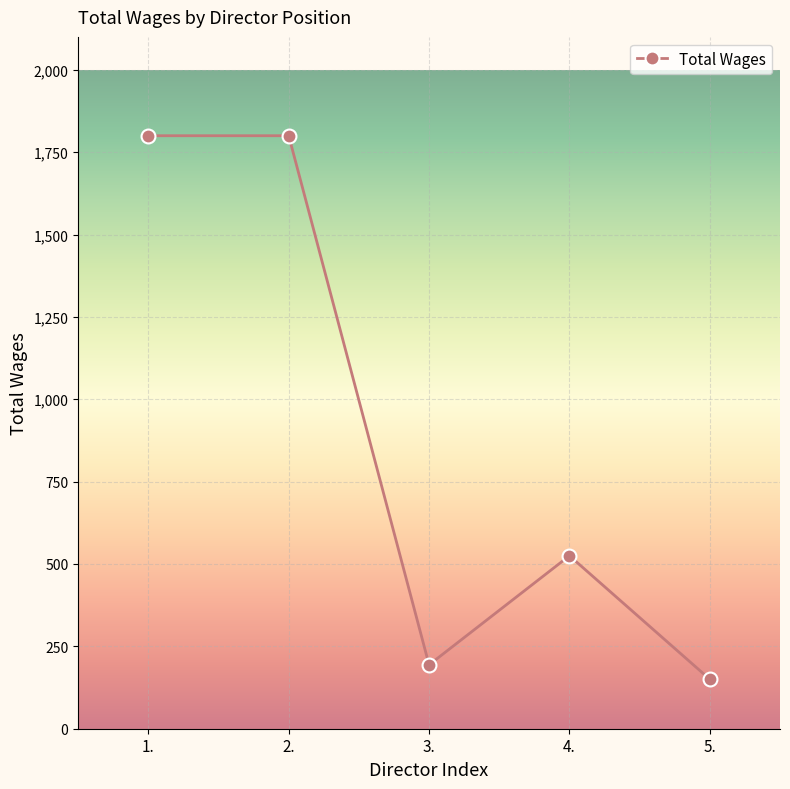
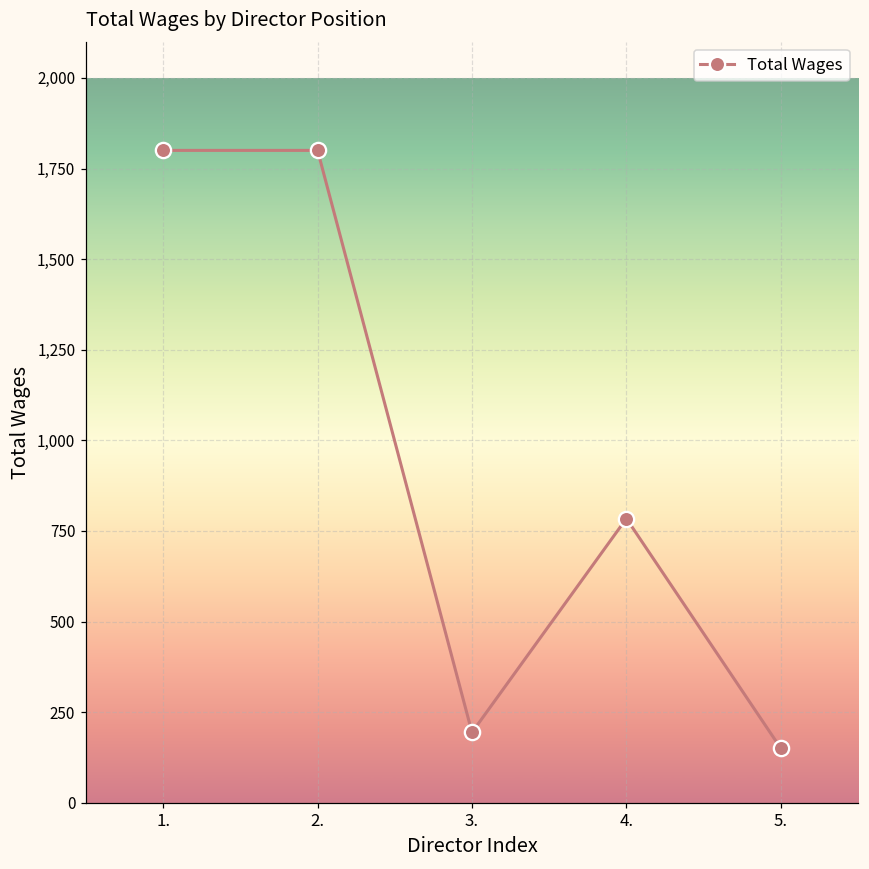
4.: 530 -> 780
